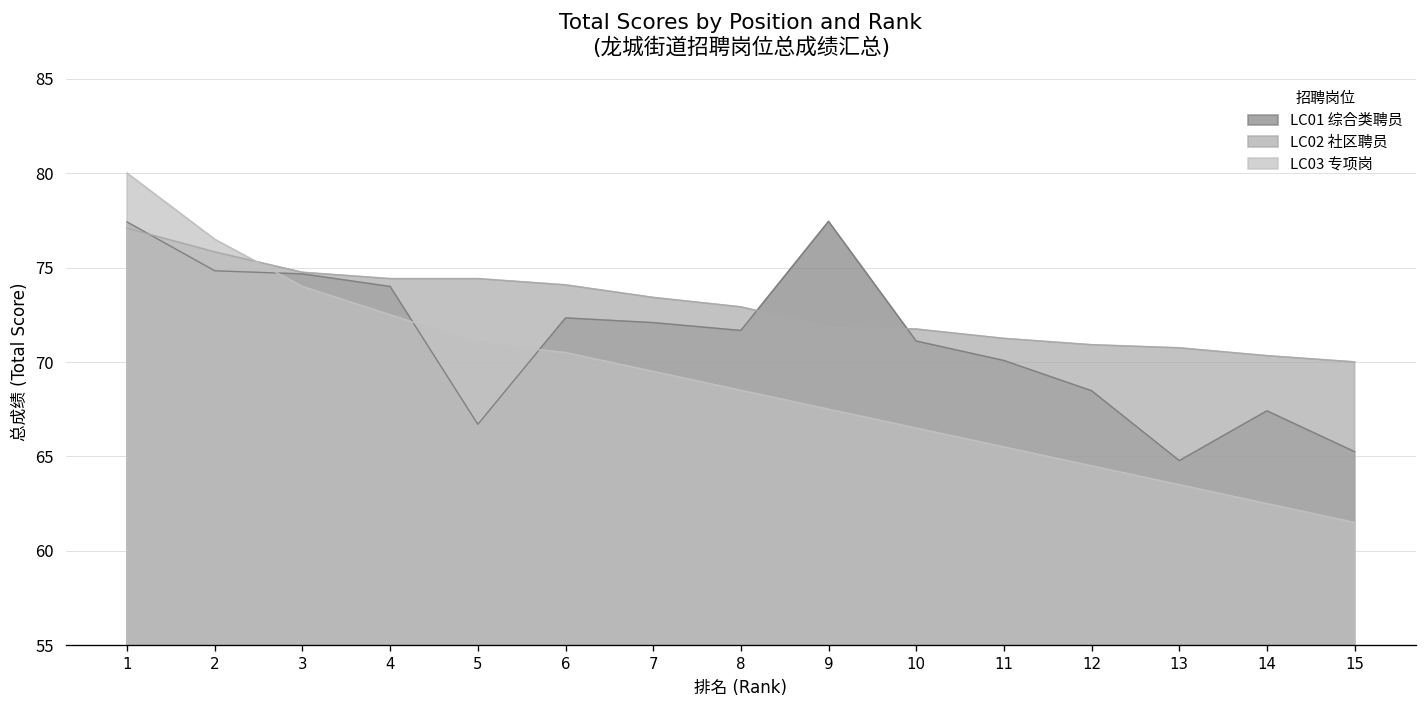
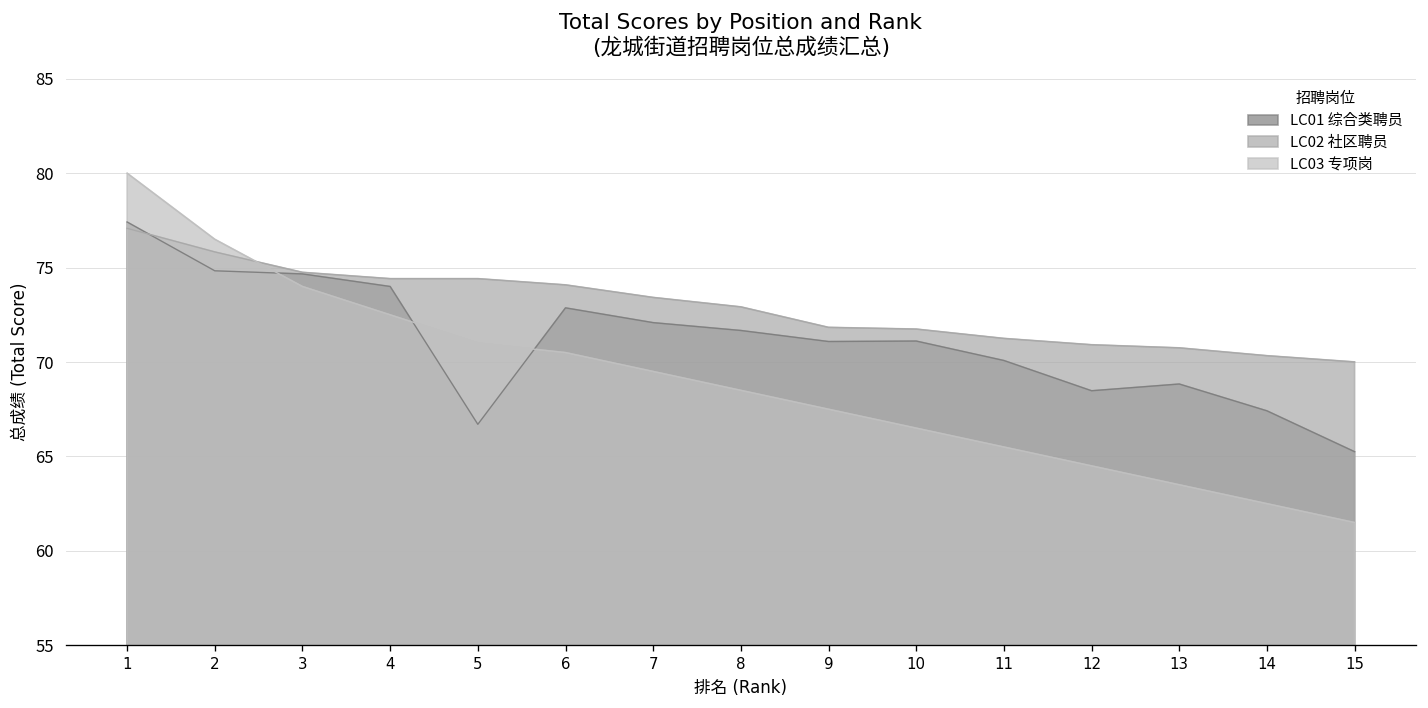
LC01 综合类聘员, 6: 72.3 -> 72.9
LC01 综合类聘员, 9: 77.4 -> 71.1
LC01 综合类聘员, 13: 64.8 -> 68.8
